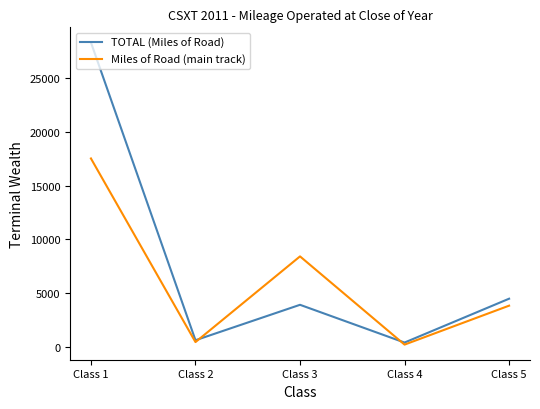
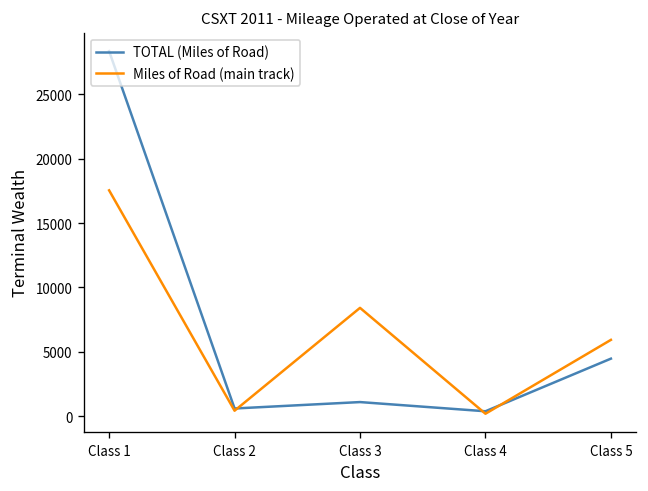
TOTAL (Miles of Road), Class 3: 3900 -> 1100
Miles of Road (main track), Class 5: 3800 -> 5900
